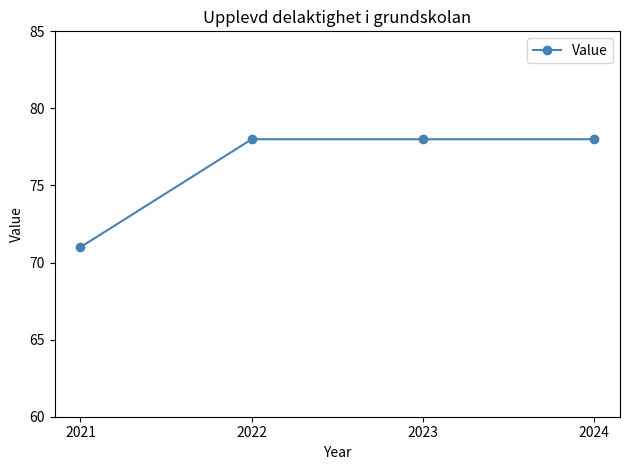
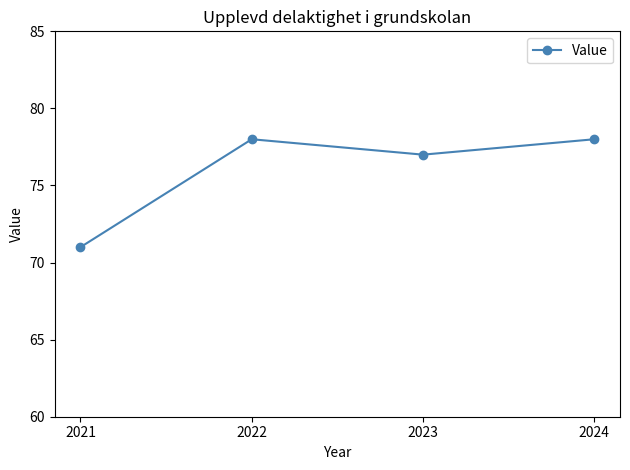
2023: 78 -> 77
